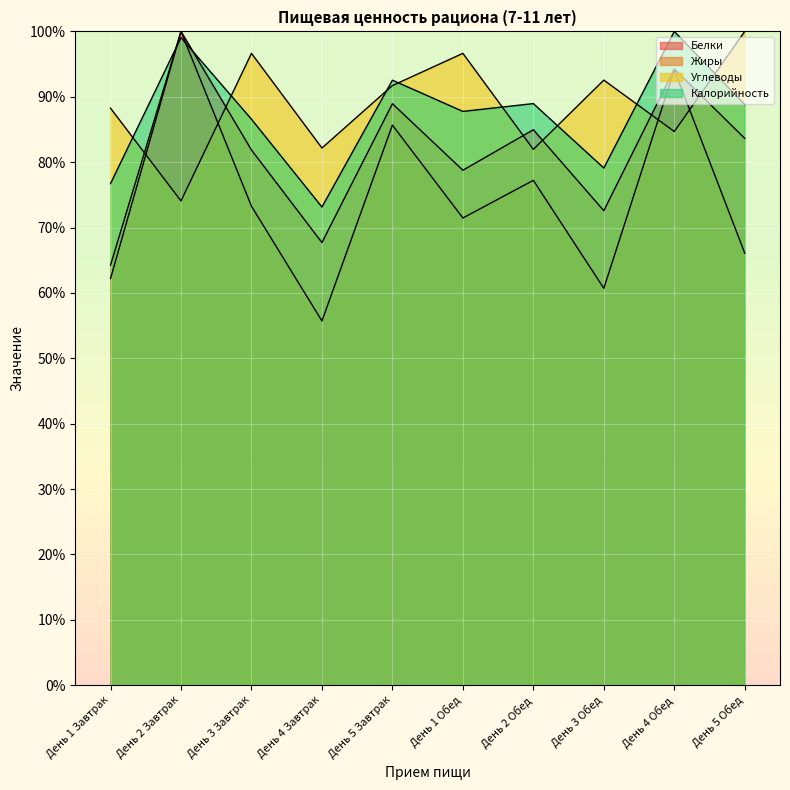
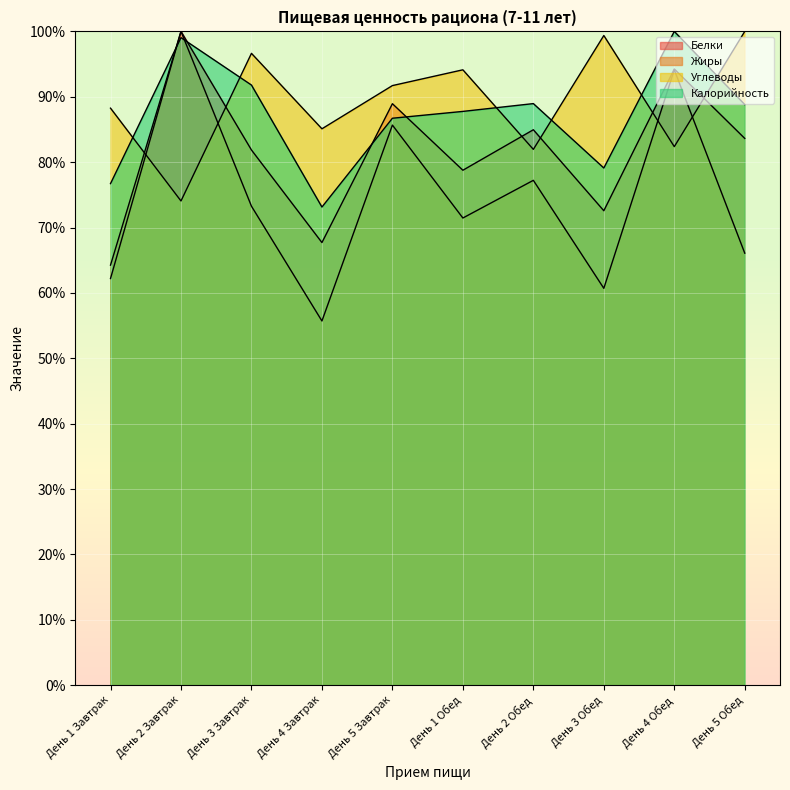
Калорийность, День 3 Завтрак: 87% -> 92%
Углеводы, День 4 Завтрак: 82% -> 85%
Калорийность, День 5 Завтрак: 93% -> 87%
Углеводы, День 1 Обед: 97% -> 94%
Углеводы, День 3 Обед: 93% -> 99%
Углеводы, День 4 Обед: 85% -> 82%
